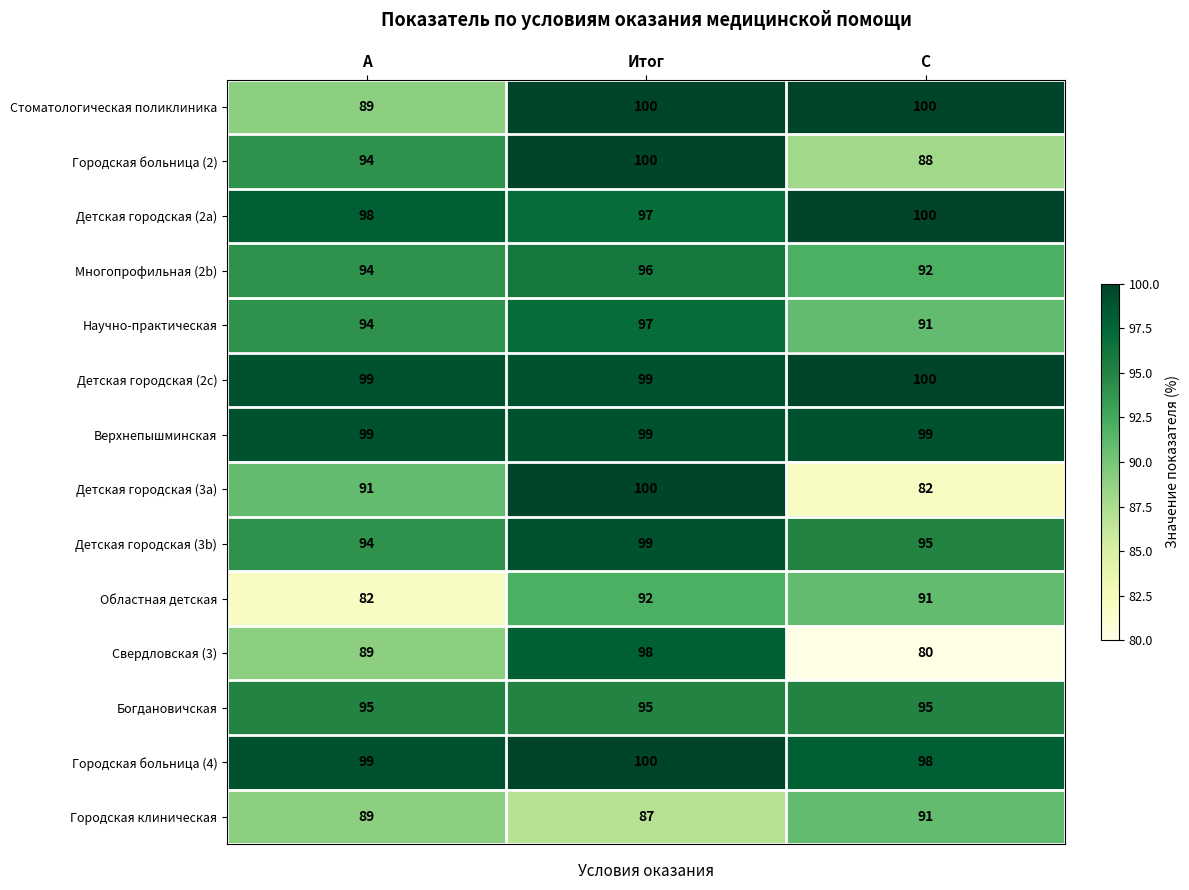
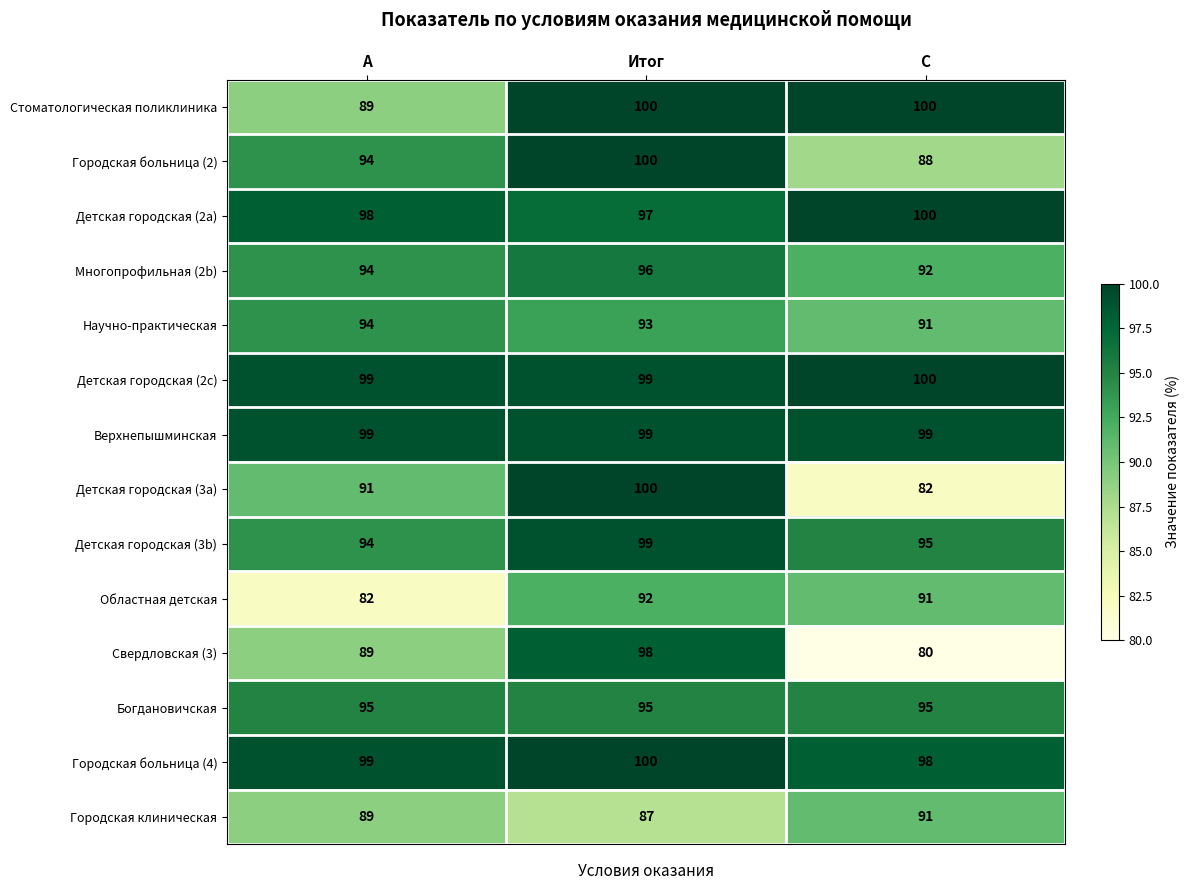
Научно-практическая, Итог: 97 -> 93
